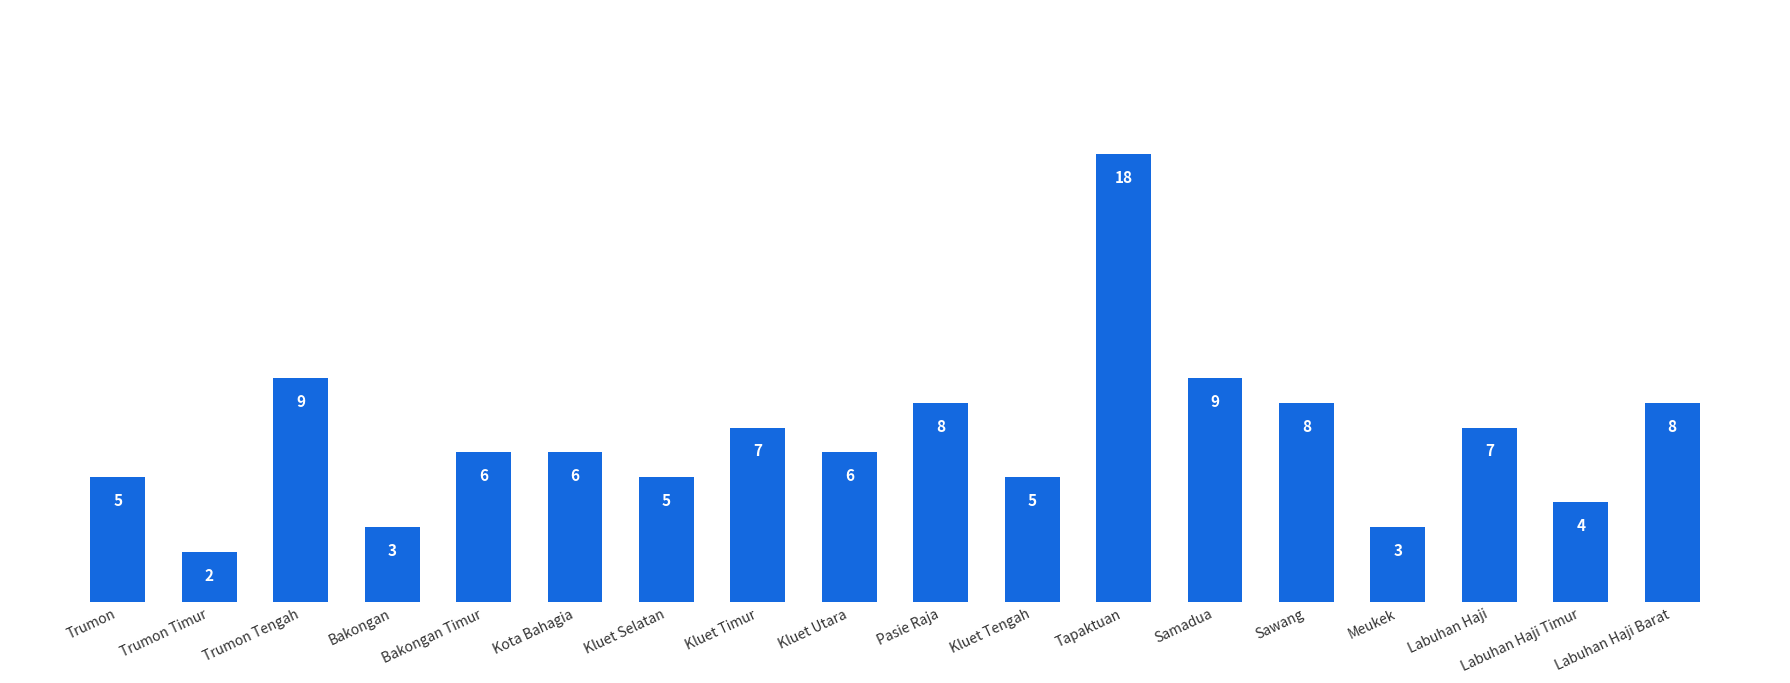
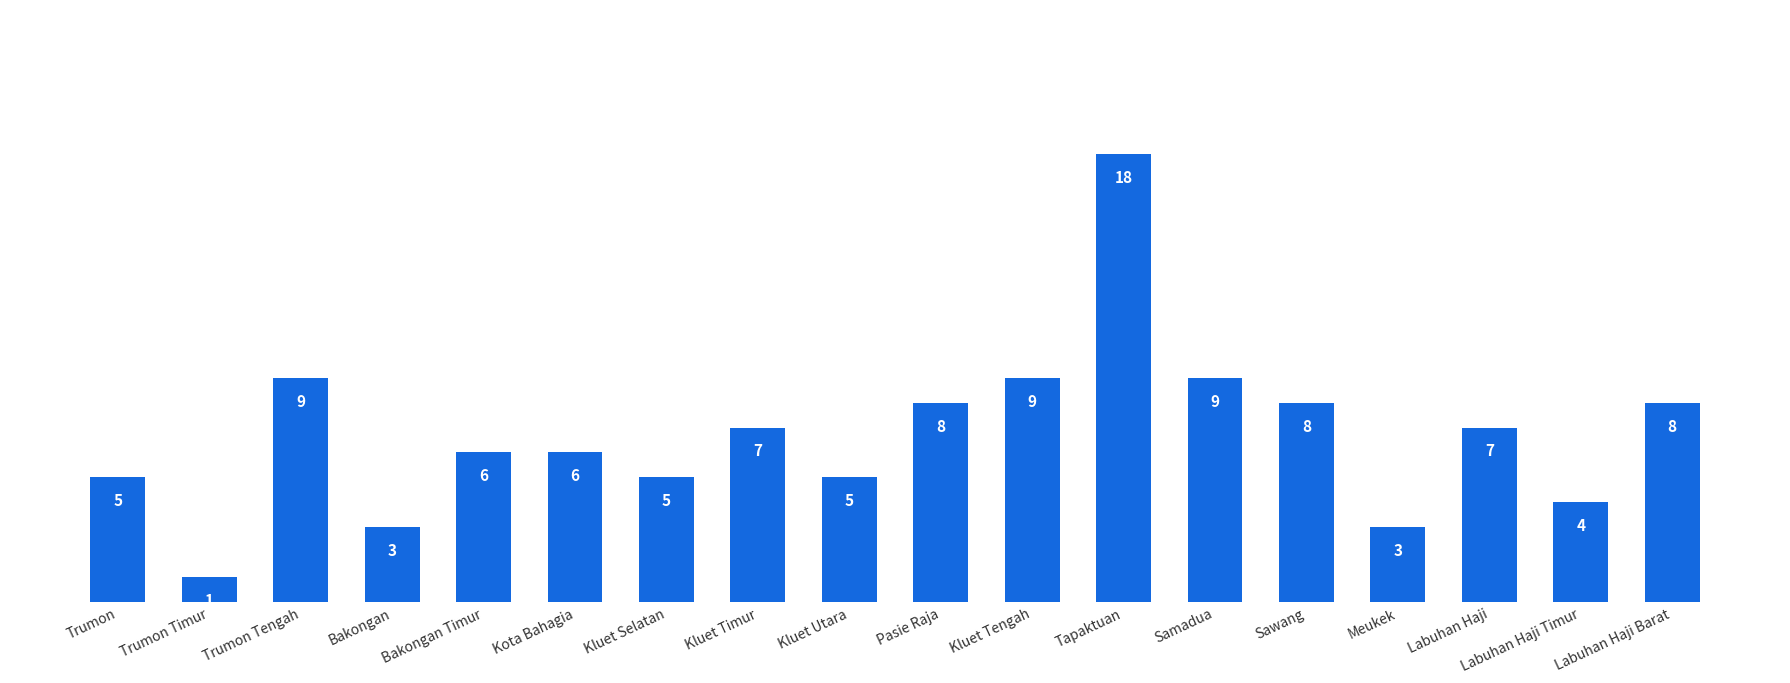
Trumon Timur: 2 -> 1
Kluet Utara: 6 -> 5
Kluet Tengah: 5 -> 9
